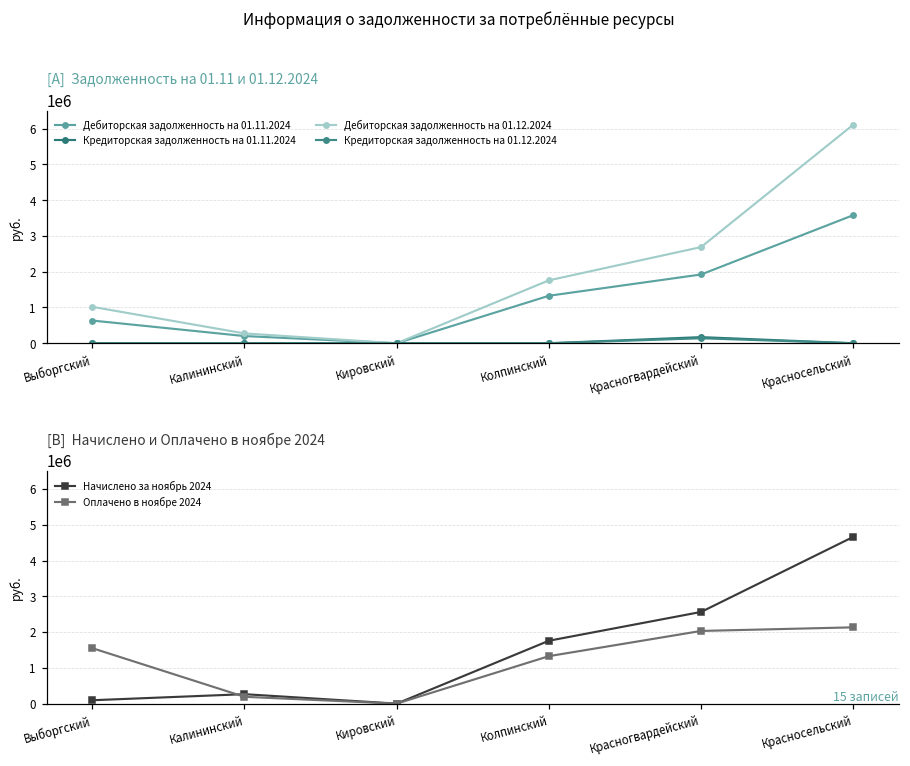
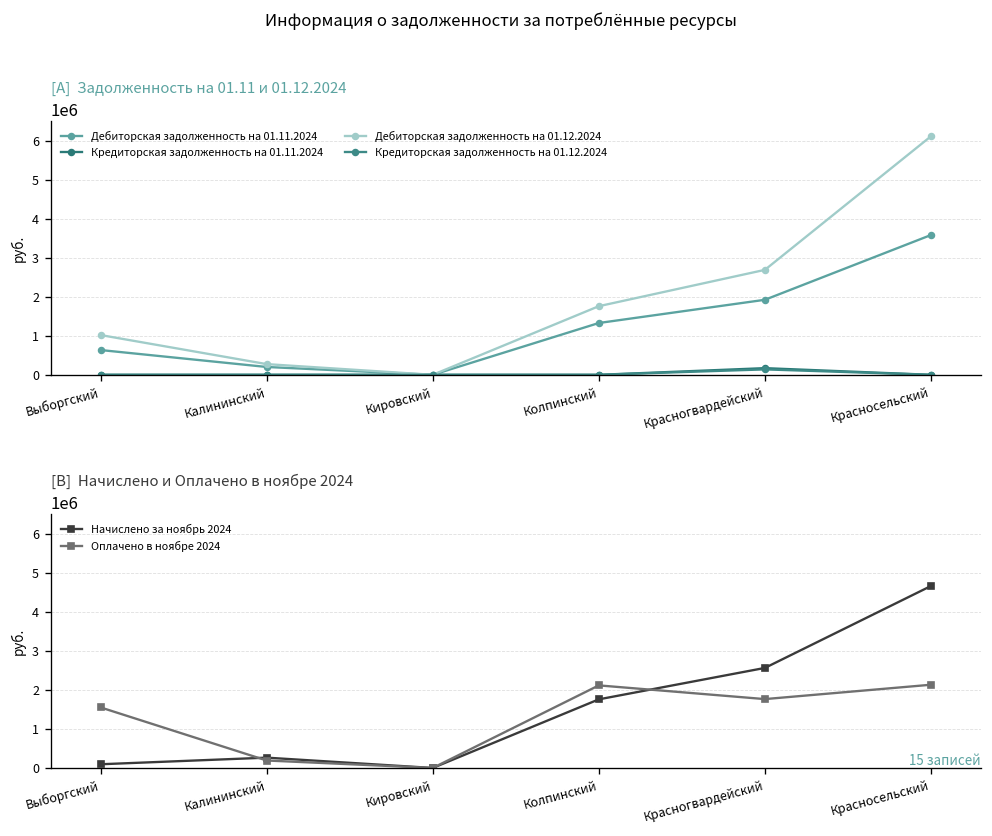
[B] Начислено и Оплачено в ноябре 2024, Оплачено в ноябре 2024, Колпинский: 1300000 -> 2100000
[B] Начислено и Оплачено в ноябре 2024, Оплачено в ноябре 2024, Красногвардейский: 2000000 -> 1800000
